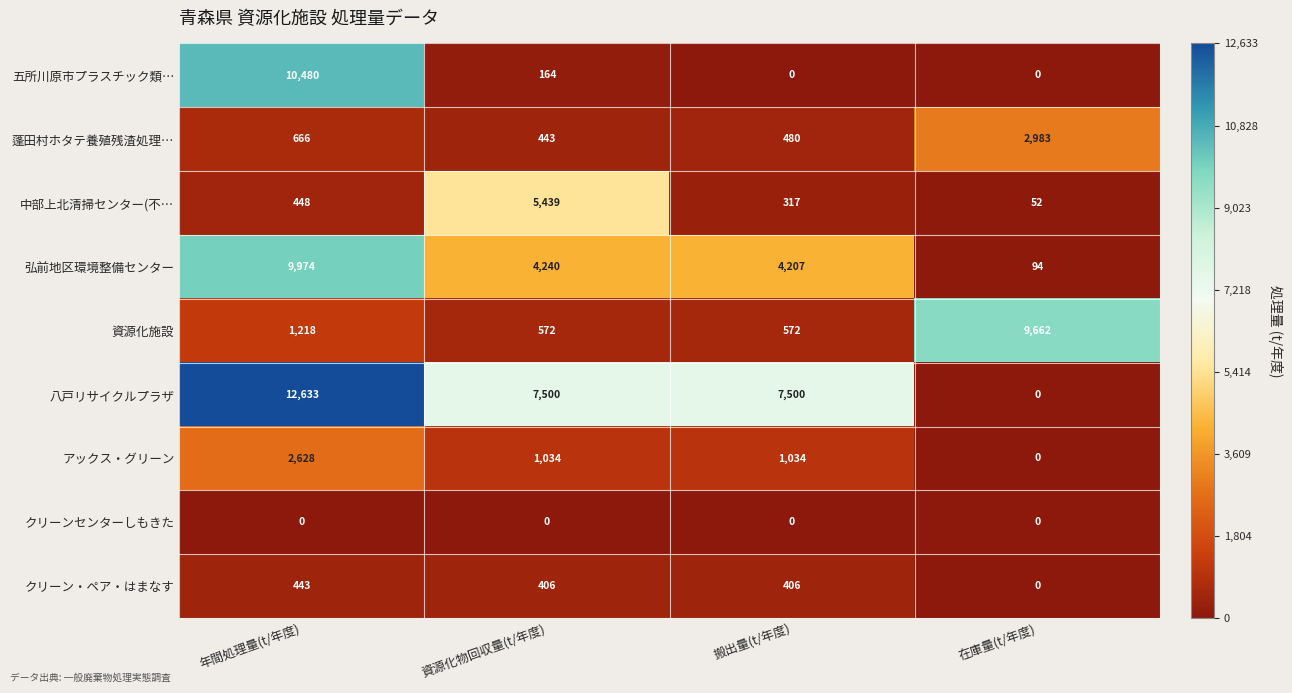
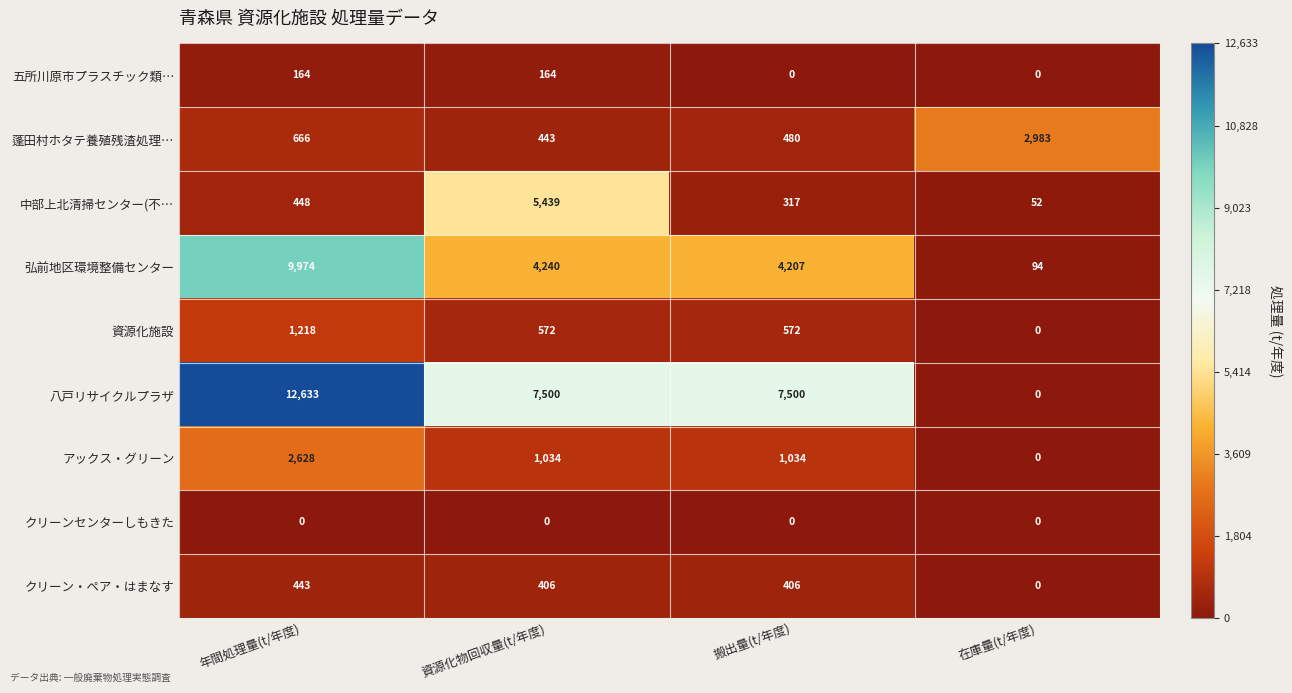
五所川原市プラスチック類…, 年間処理量(t/年度): 10,480 -> 164
資源化施設, 在庫量(t/年度): 9,662 -> 0
